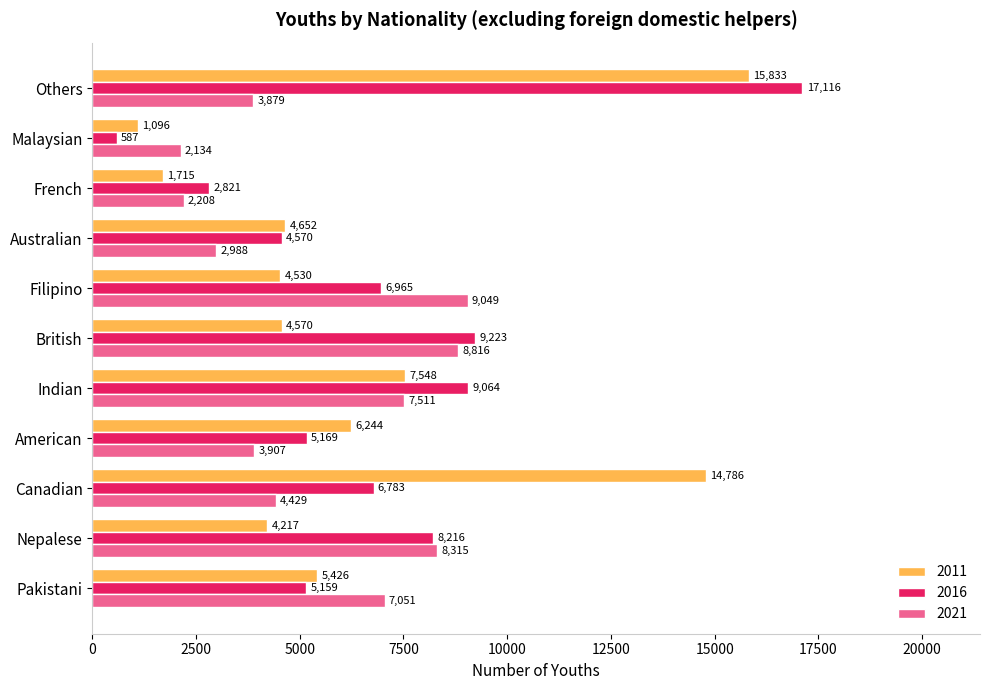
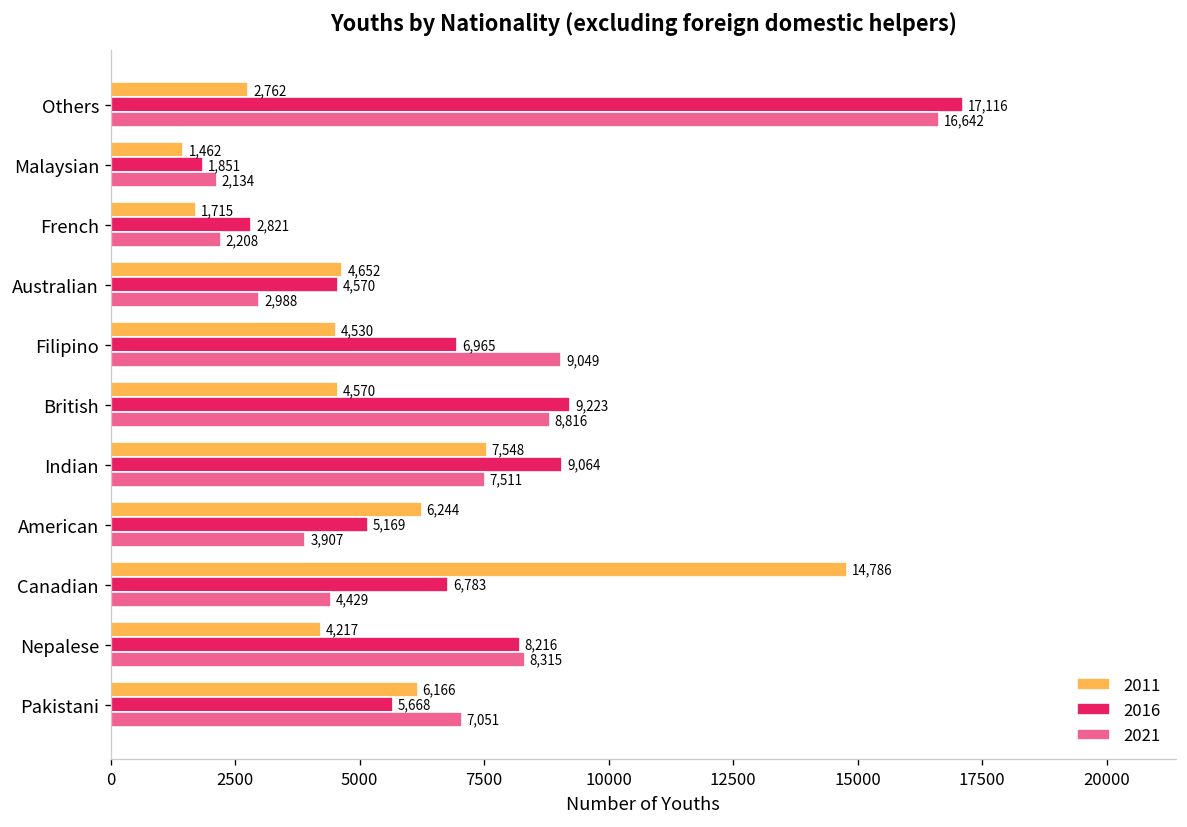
2011, Others: 15,833 -> 2,762
2021, Others: 3,879 -> 16,642
2011, Malaysian: 1,096 -> 1,462
2016, Malaysian: 587 -> 1,851
2011, Pakistani: 5,426 -> 6,166
2016, Pakistani: 5,159 -> 5,668
